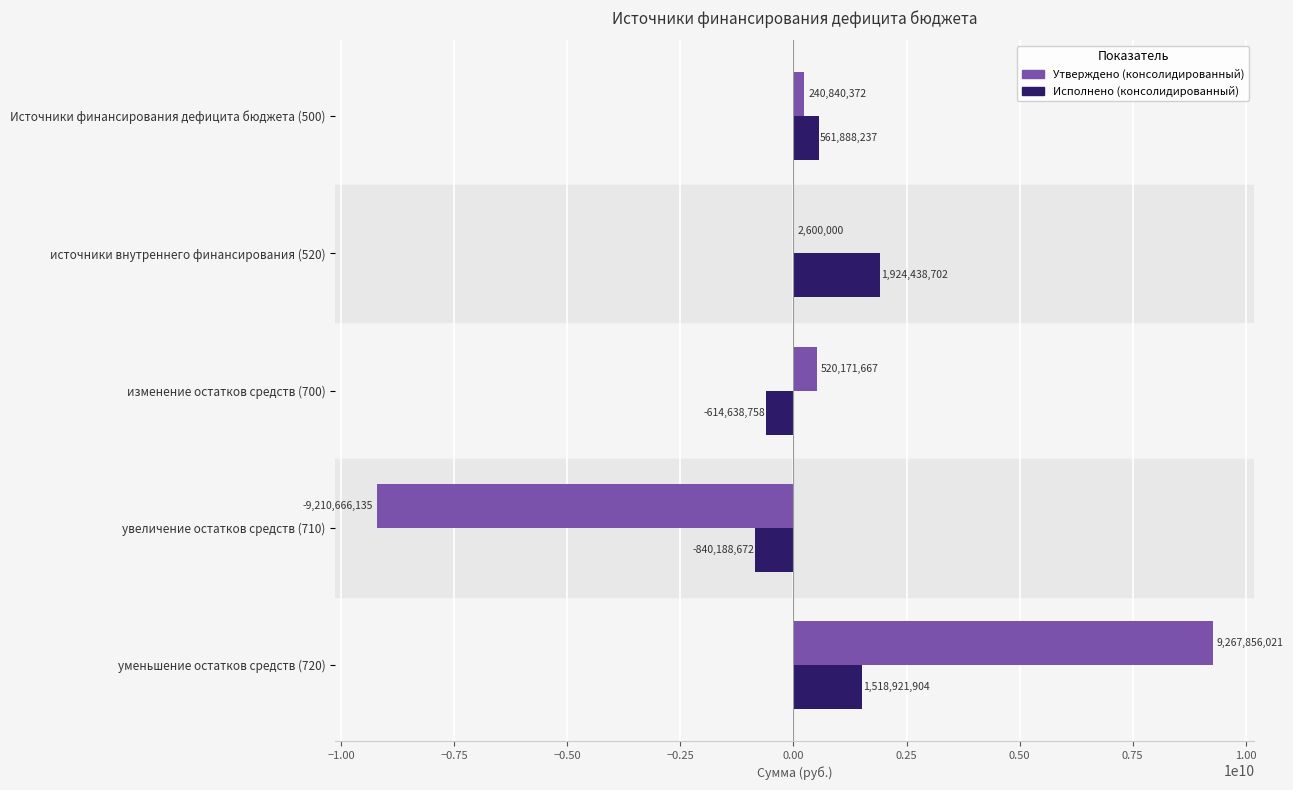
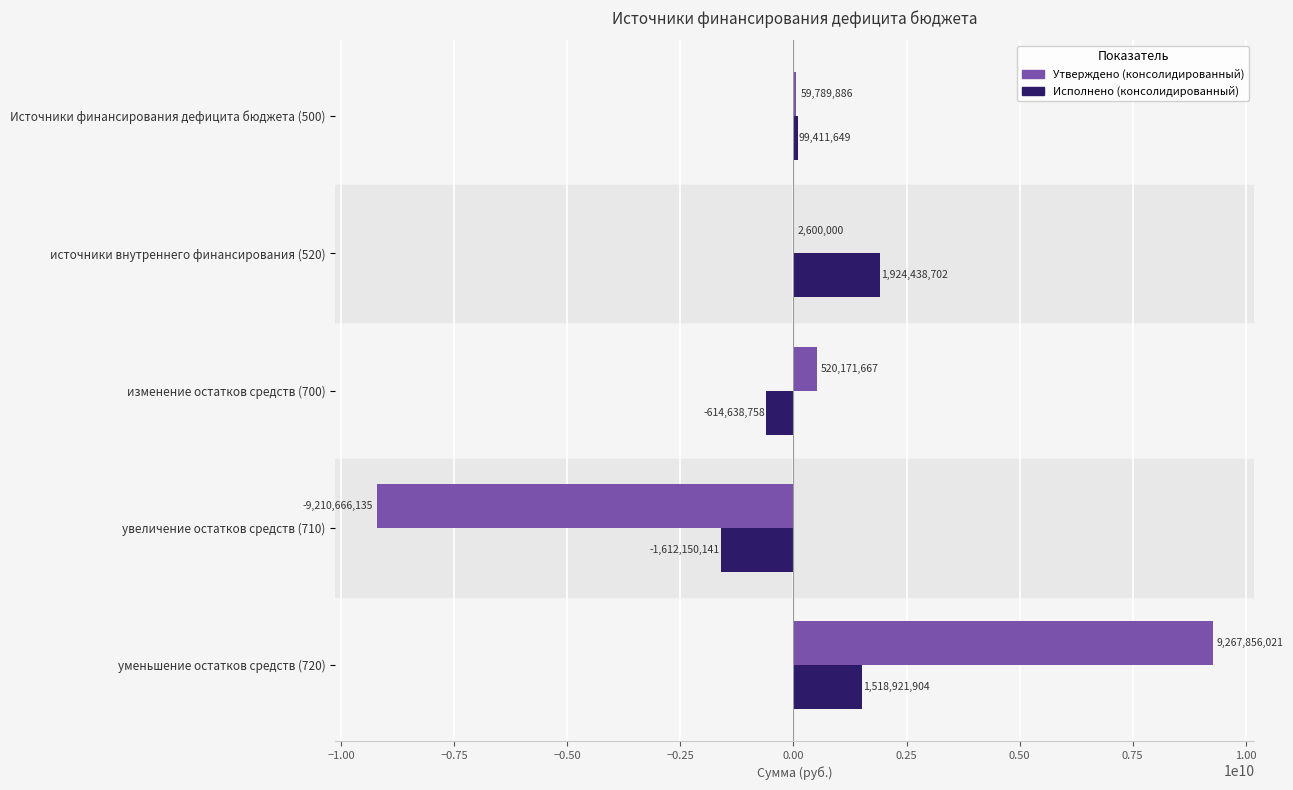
Утверждено (консолидированный), Источники финансирования дефицита бюджета (500): 240,840,372 -> 59,789,886
Исполнено (консолидированный), Источники финансирования дефицита бюджета (500): 561,888,237 -> 99,411,649
Исполнено (консолидированный), увеличение остатков средств (710): -840,188,672 -> -1,612,150,141
